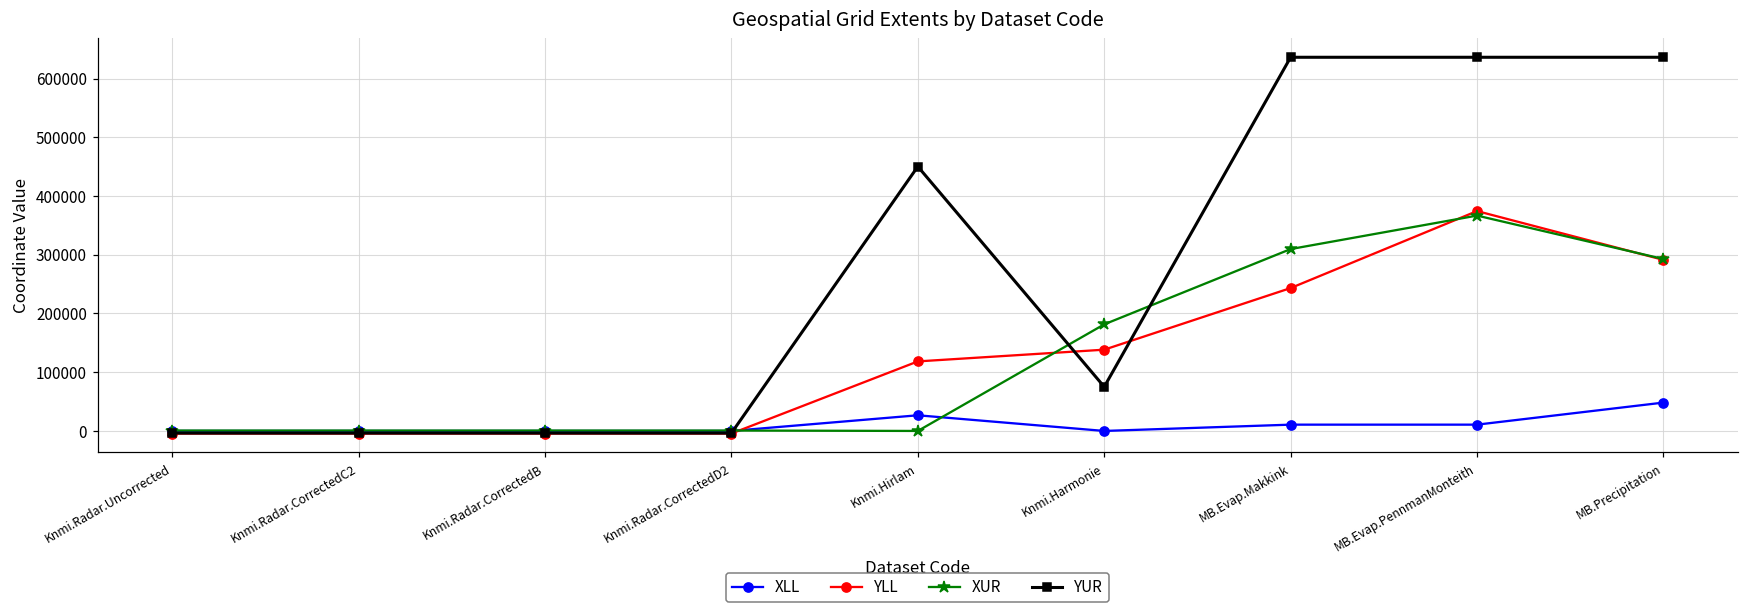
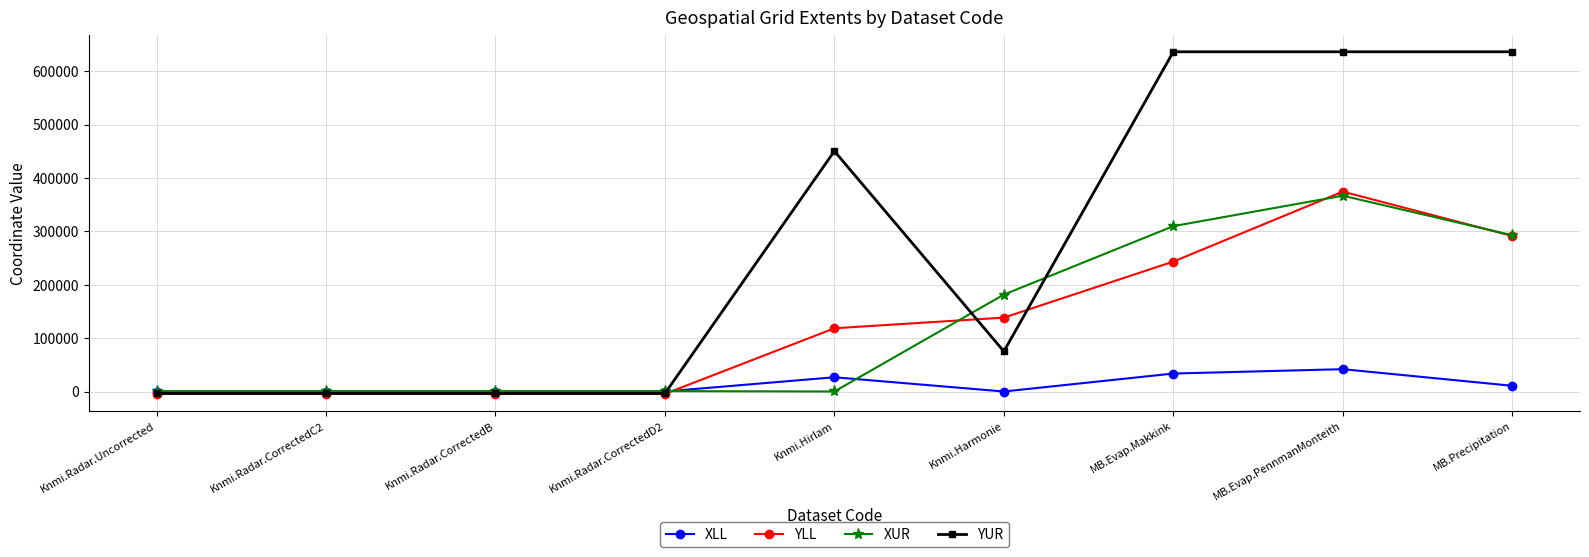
XLL, MB.Evap.Makkink: 10000 -> 30000
XLL, MB.Evap.PennmanMonteith: 10000 -> 40000
XLL, MB.Precipitation: 50000 -> 10000
